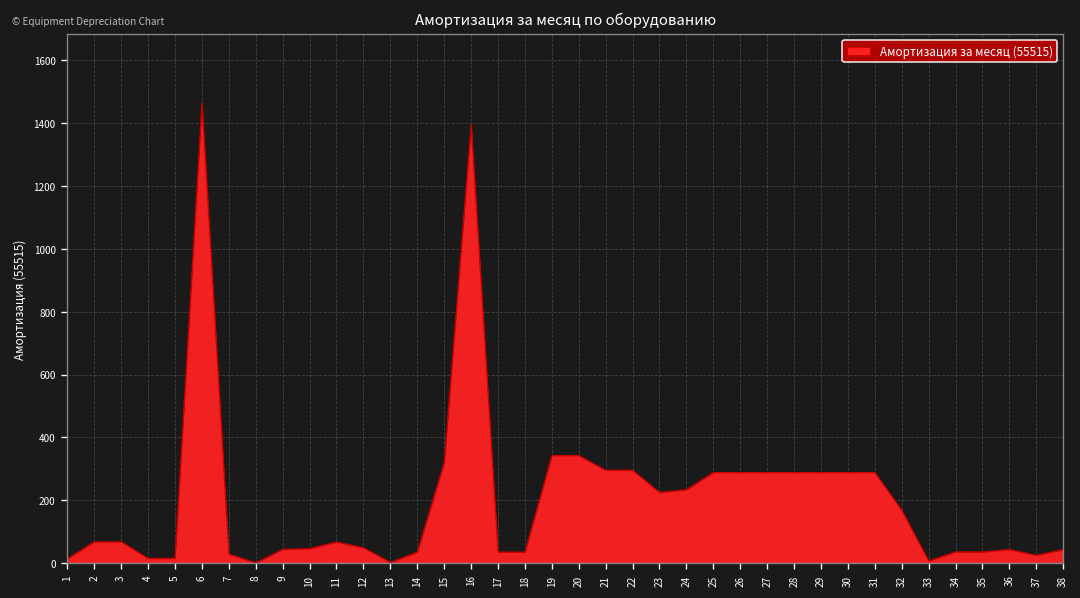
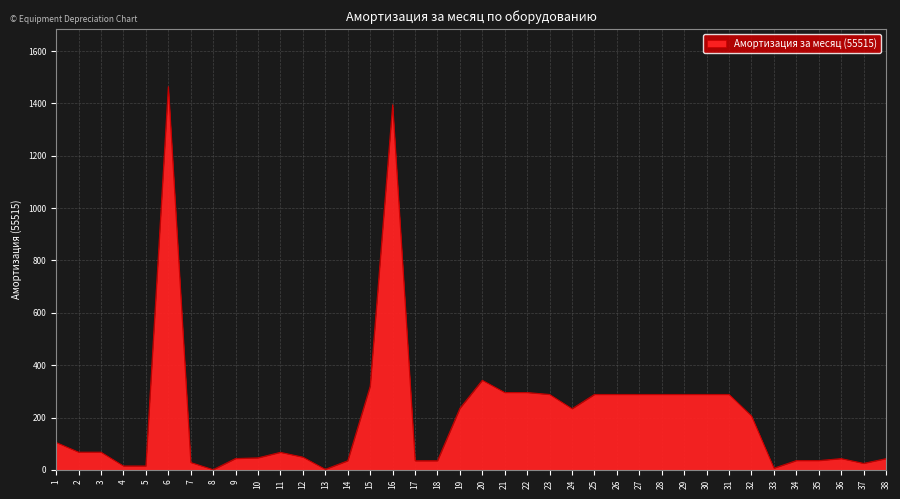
1: 10 -> 110
19: 340 -> 240
23: 230 -> 290
32: 170 -> 210
